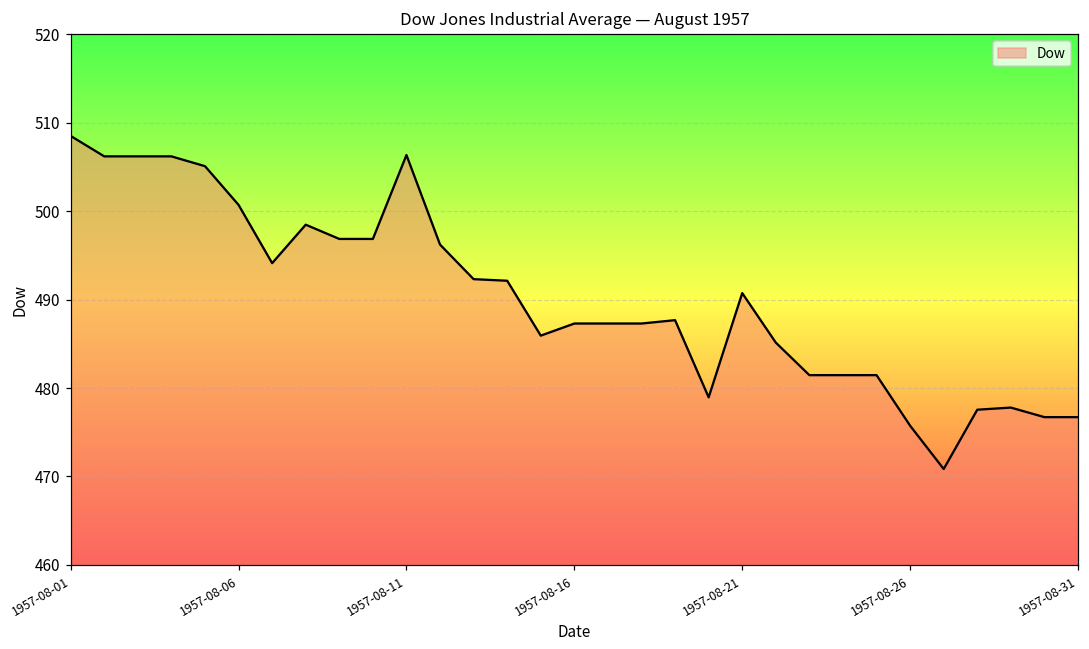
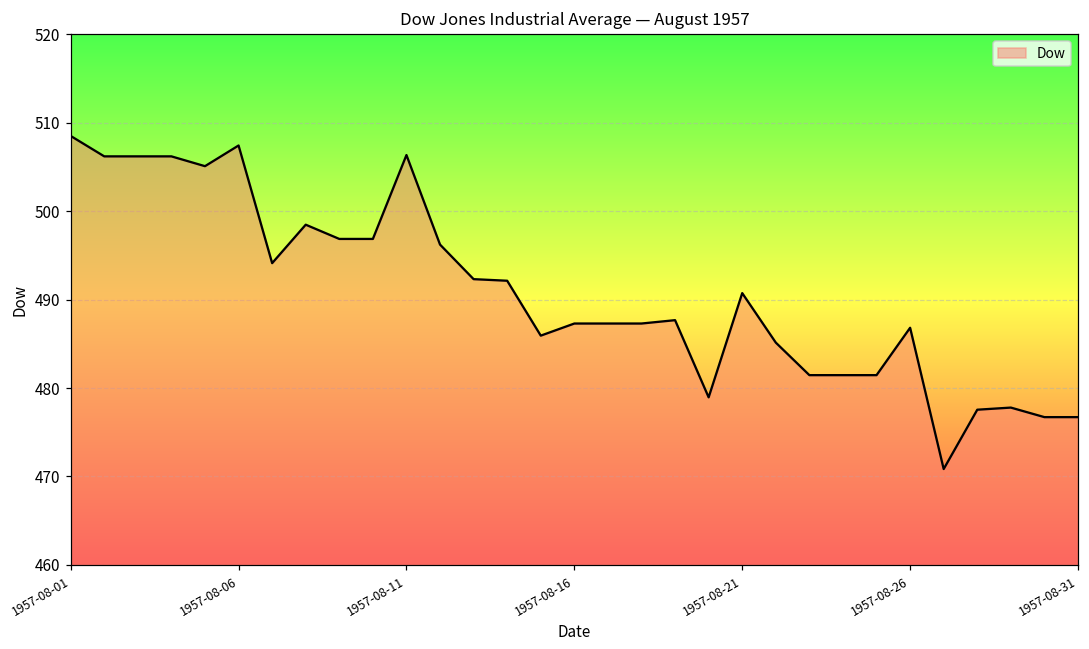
1957-08-06: 501 -> 507
1957-08-26: 476 -> 487
